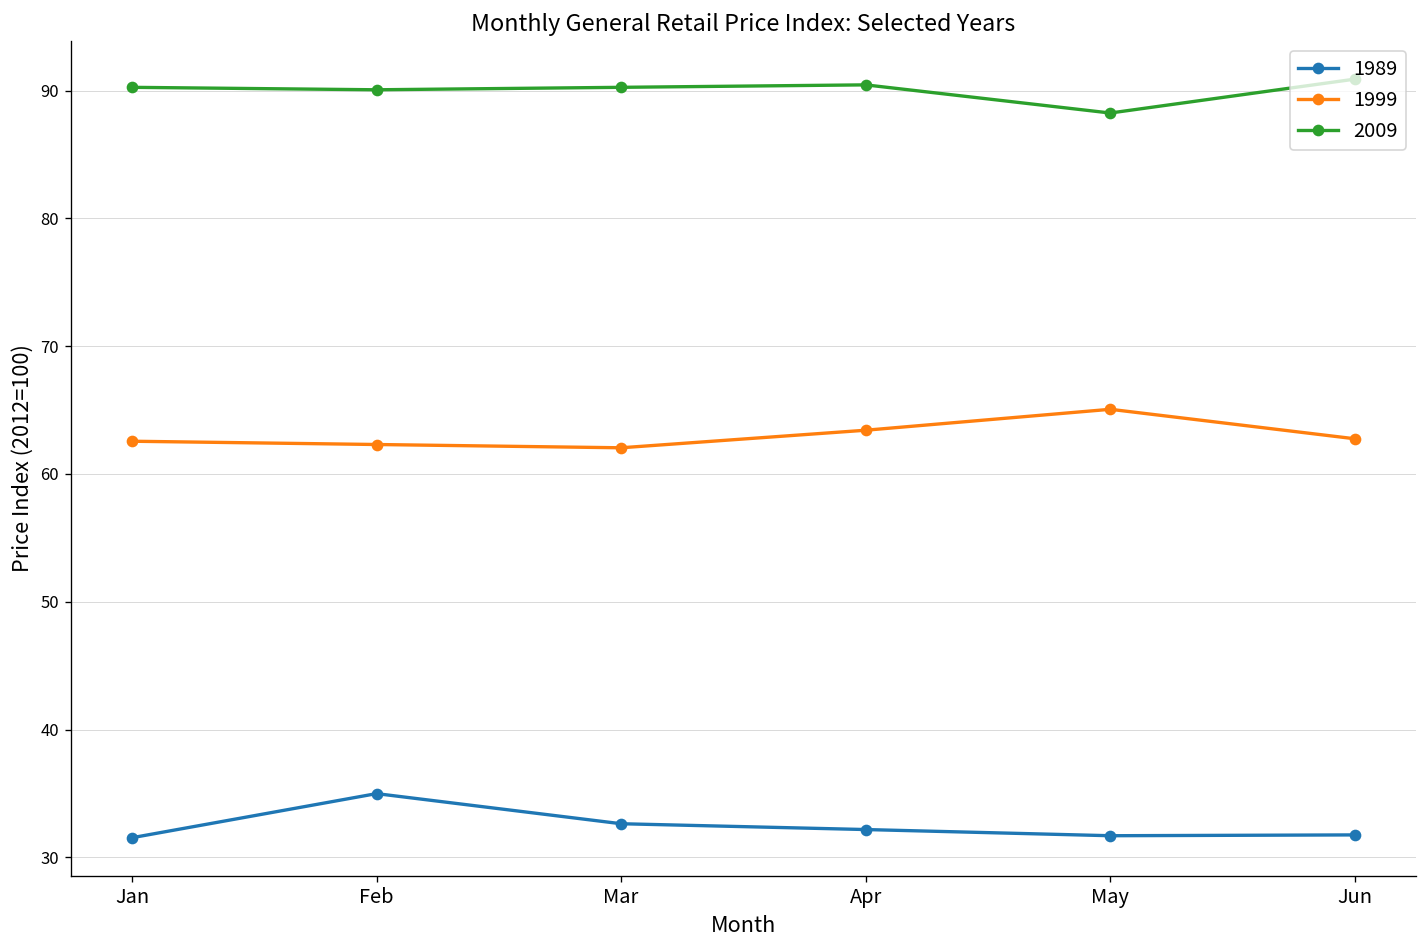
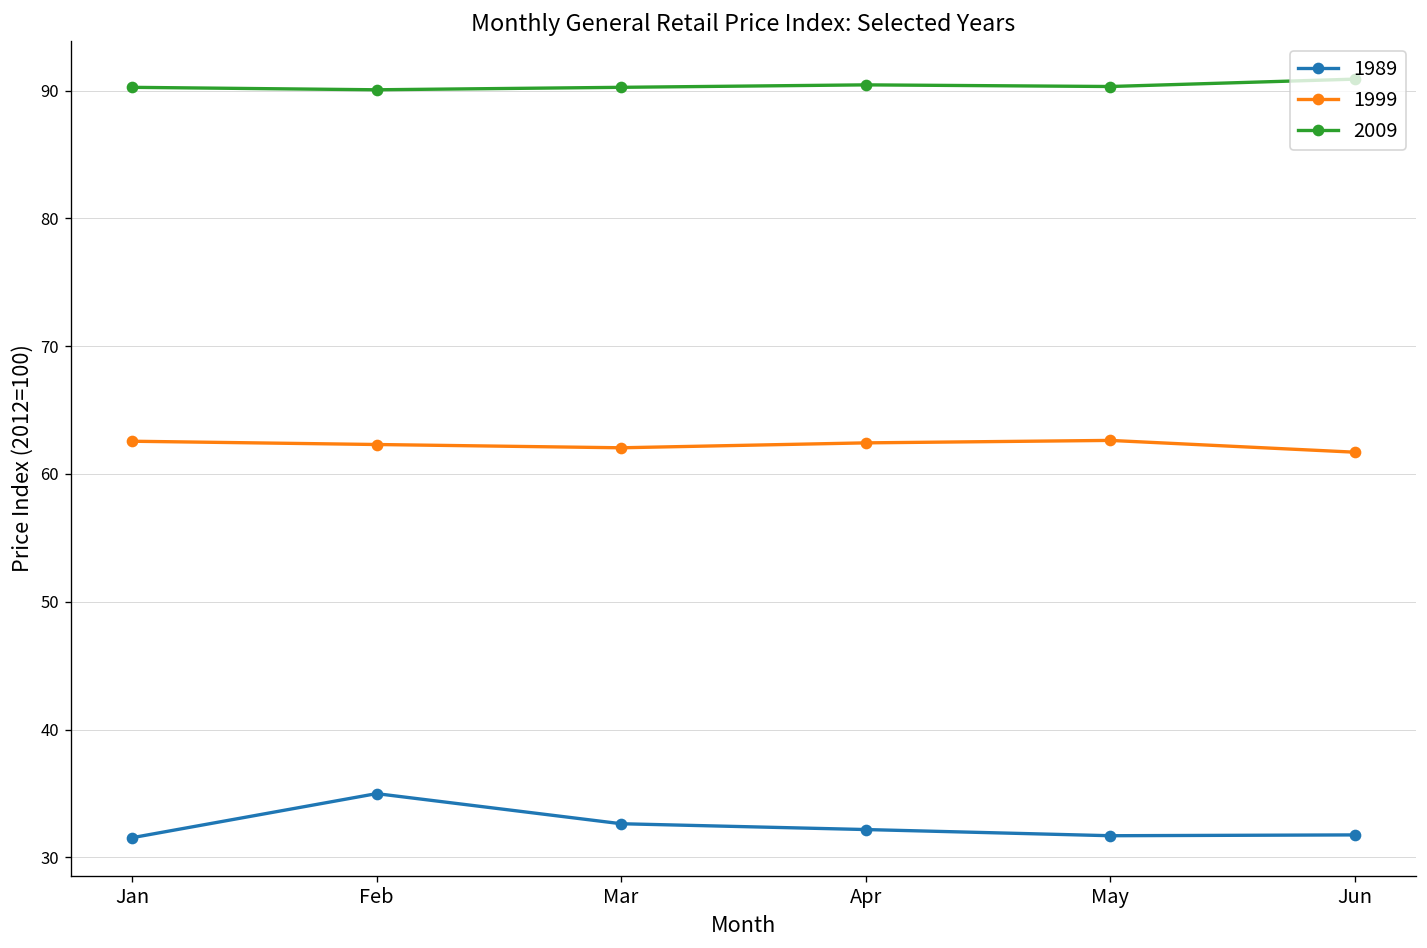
1999, Apr: 63.4 -> 62.4
1999, May: 65.1 -> 62.6
2009, May: 88.2 -> 90.3
1999, Jun: 62.8 -> 61.7
